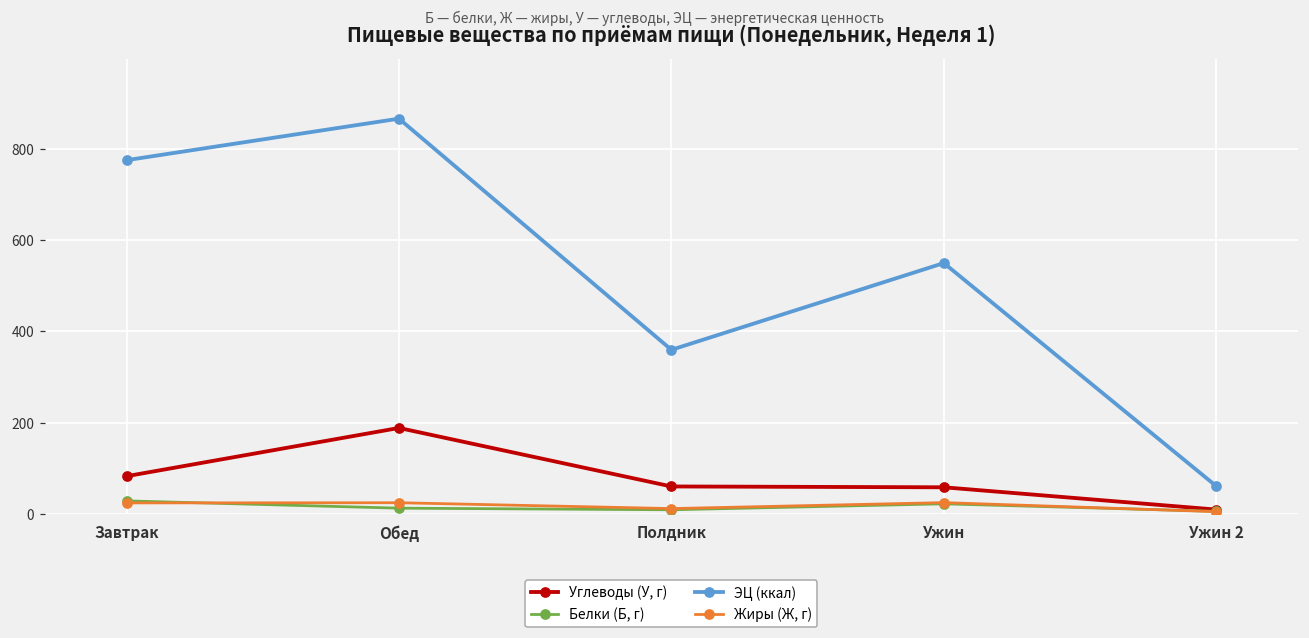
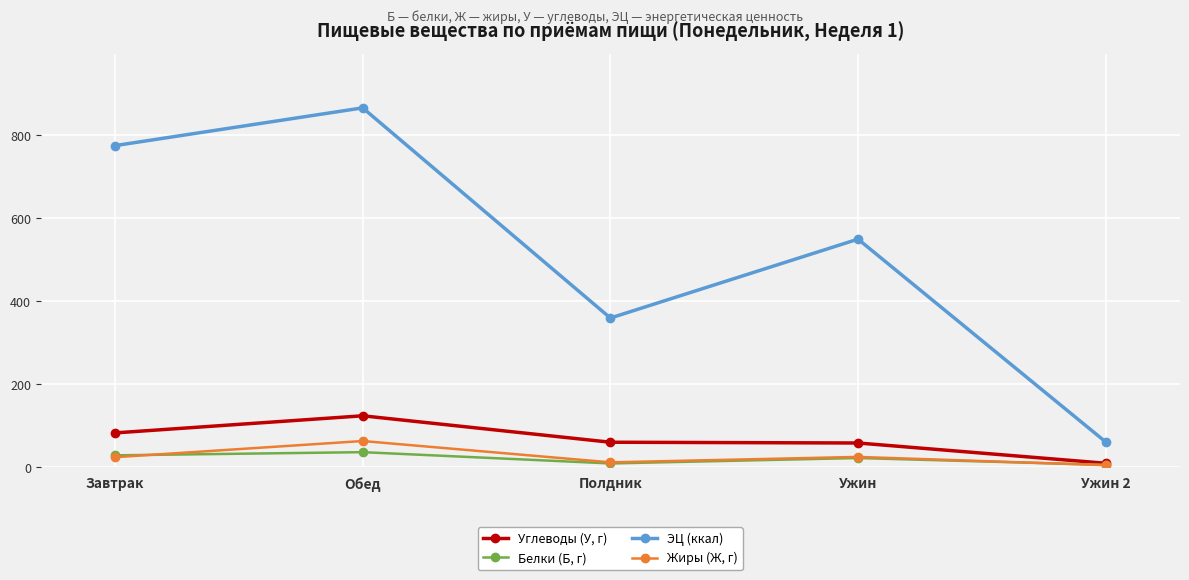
Углеводы (У, г), Обед: 190 -> 120
Белки (Б, г), Обед: 10 -> 40
Жиры (Ж, г), Обед: 20 -> 60
